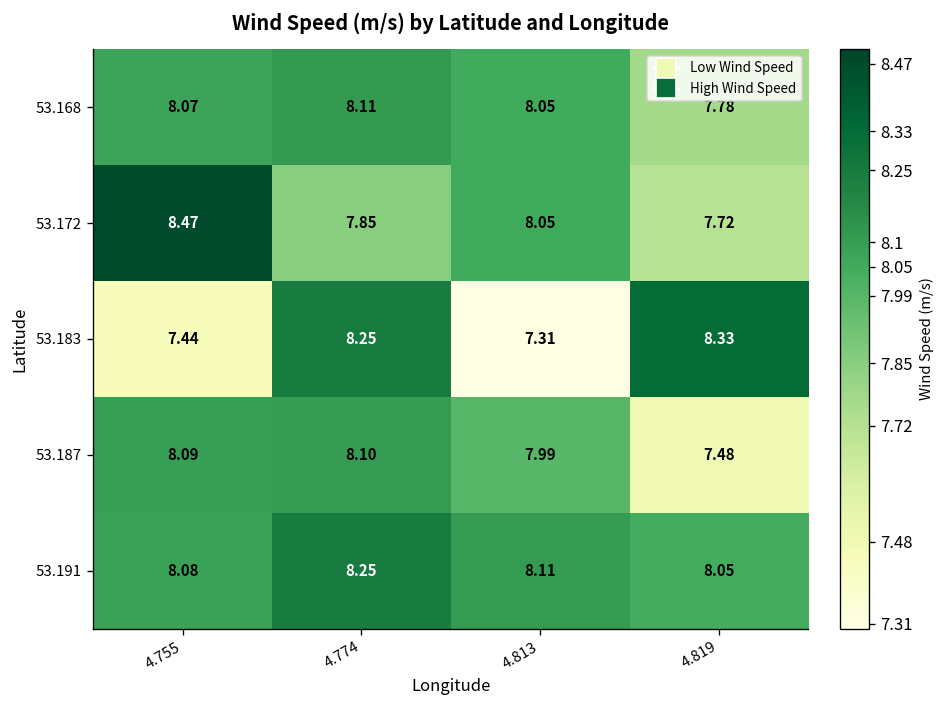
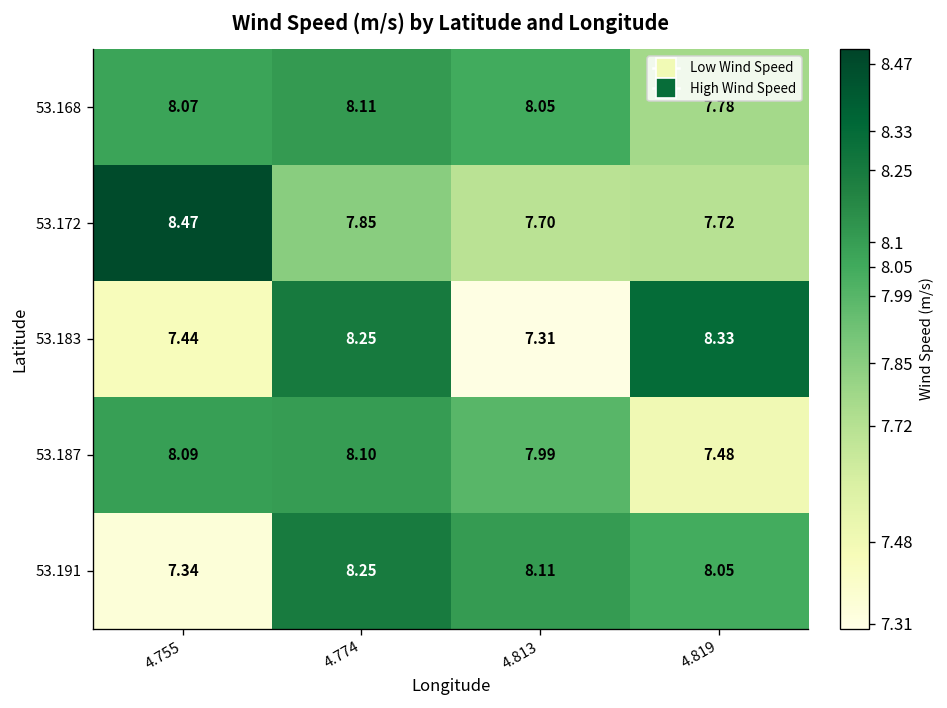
53.172, 4.813: 8.05 -> 7.70
53.191, 4.755: 8.08 -> 7.34
